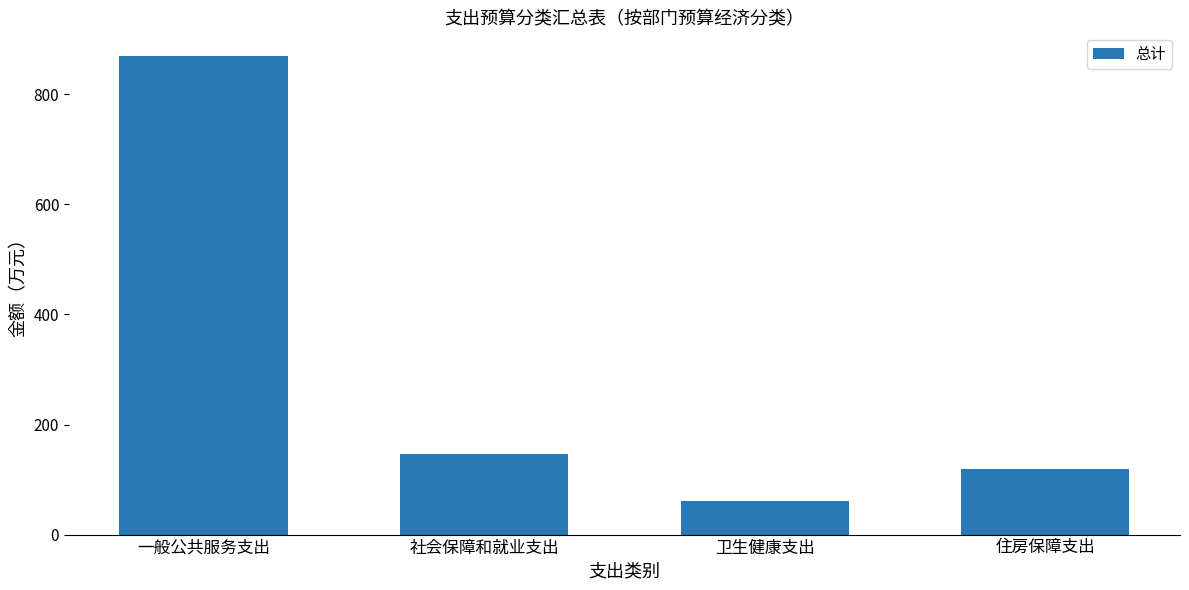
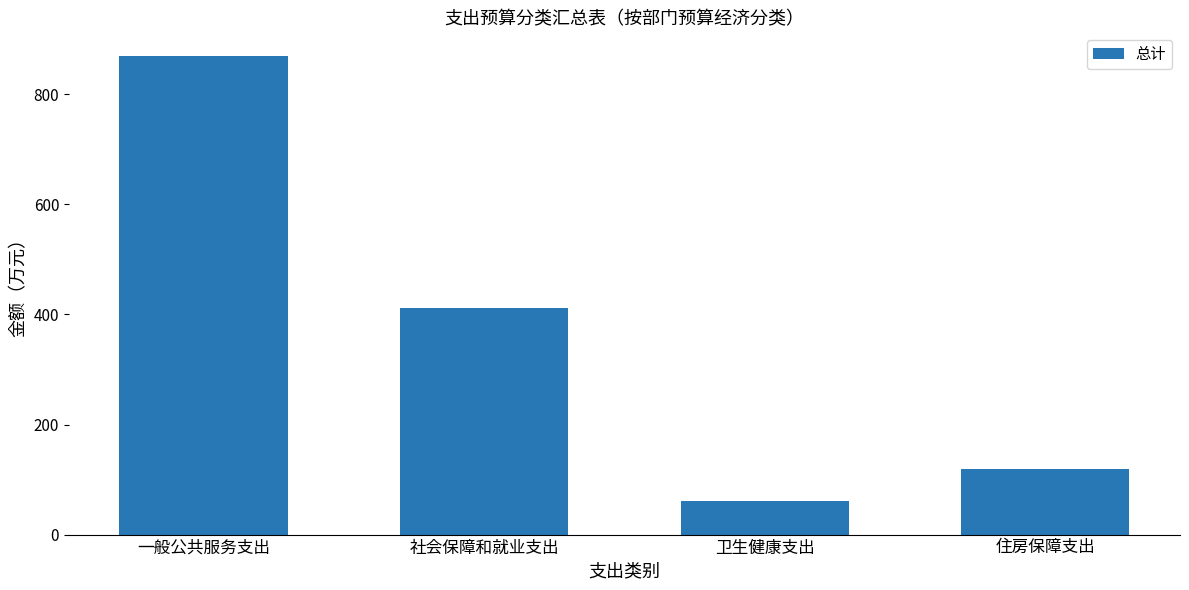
社会保障和就业支出: 150 -> 410
